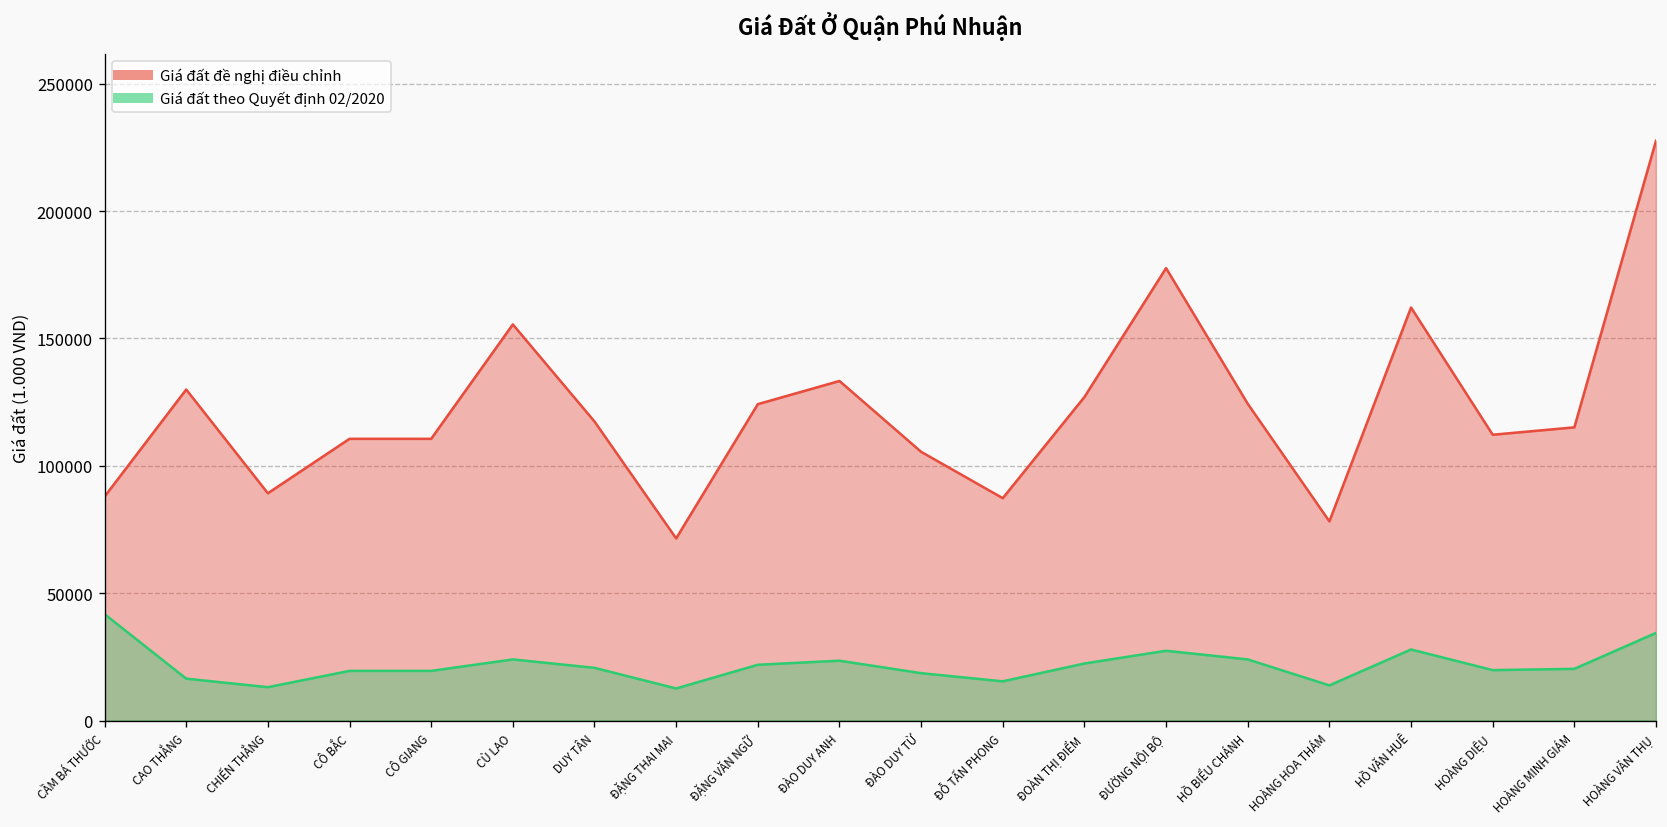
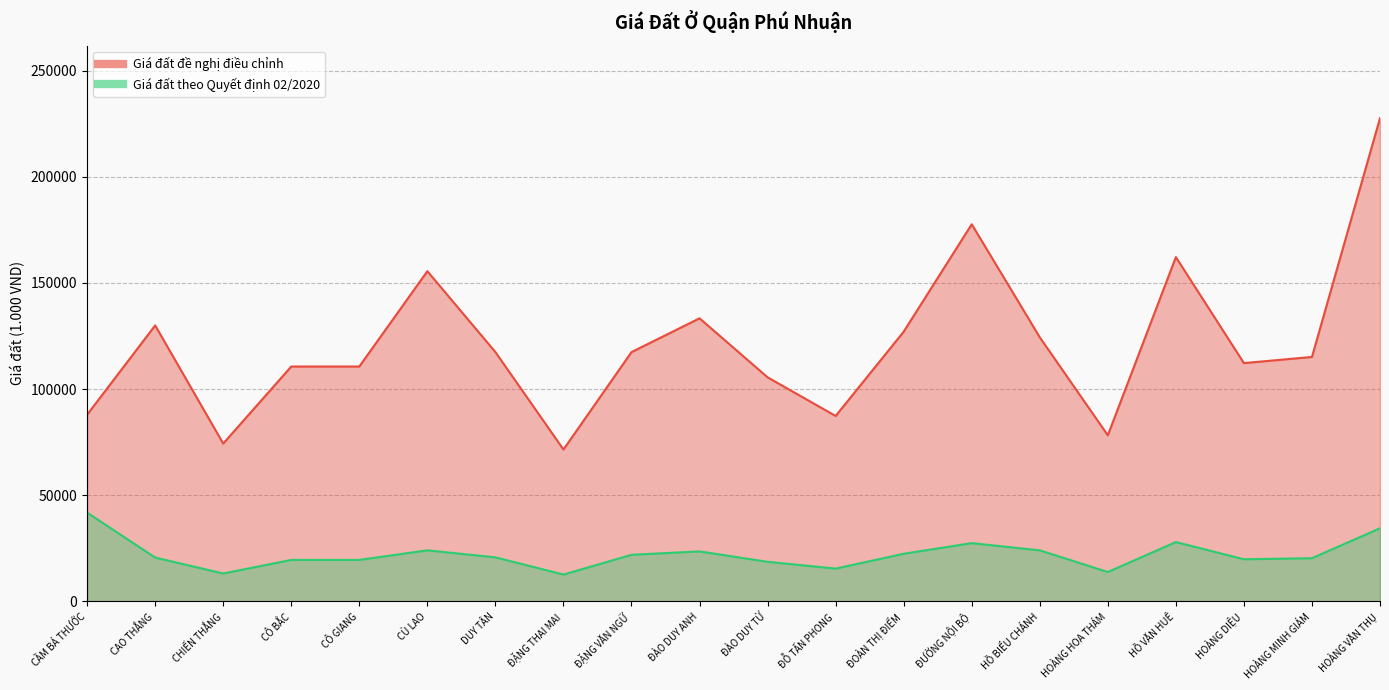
Giá đất theo Quyết định 02/2020, CAO THẮNG: 16000 -> 21000
Giá đất đề nghị điều chỉnh, CHIẾN THẮNG: 89000 -> 74000
Giá đất đề nghị điều chỉnh, ĐẶNG VĂN NGỮ: 124000 -> 117000
